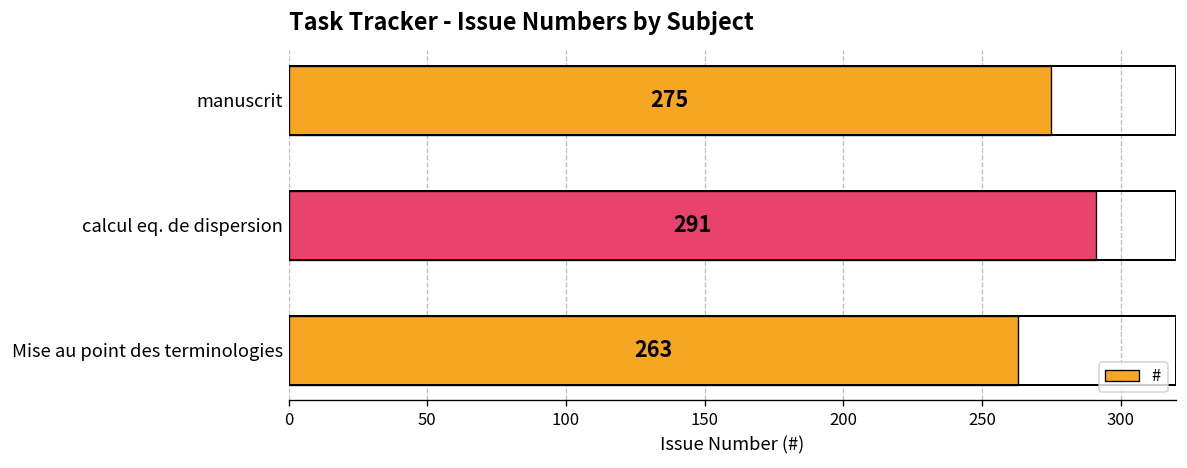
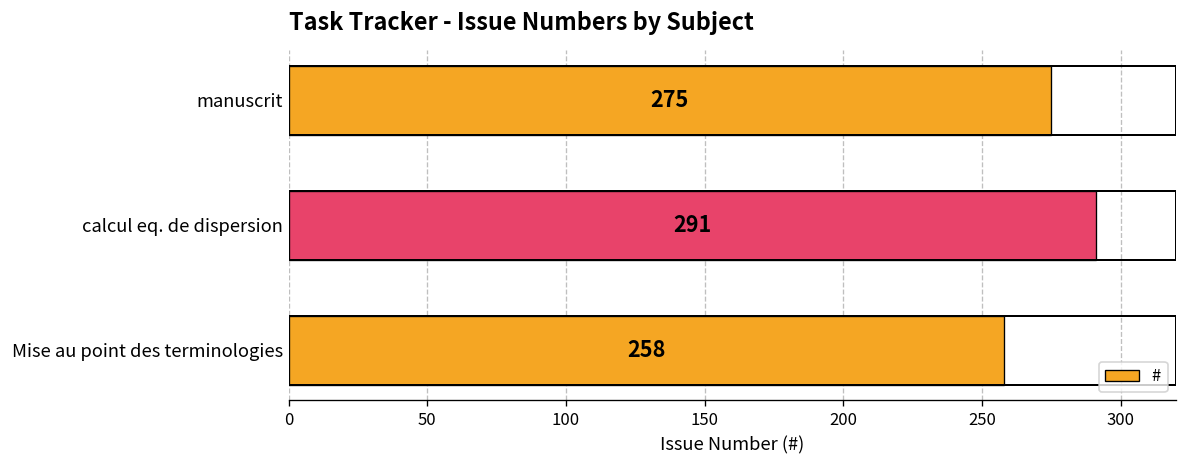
Mise au point des terminologies: 263 -> 258
